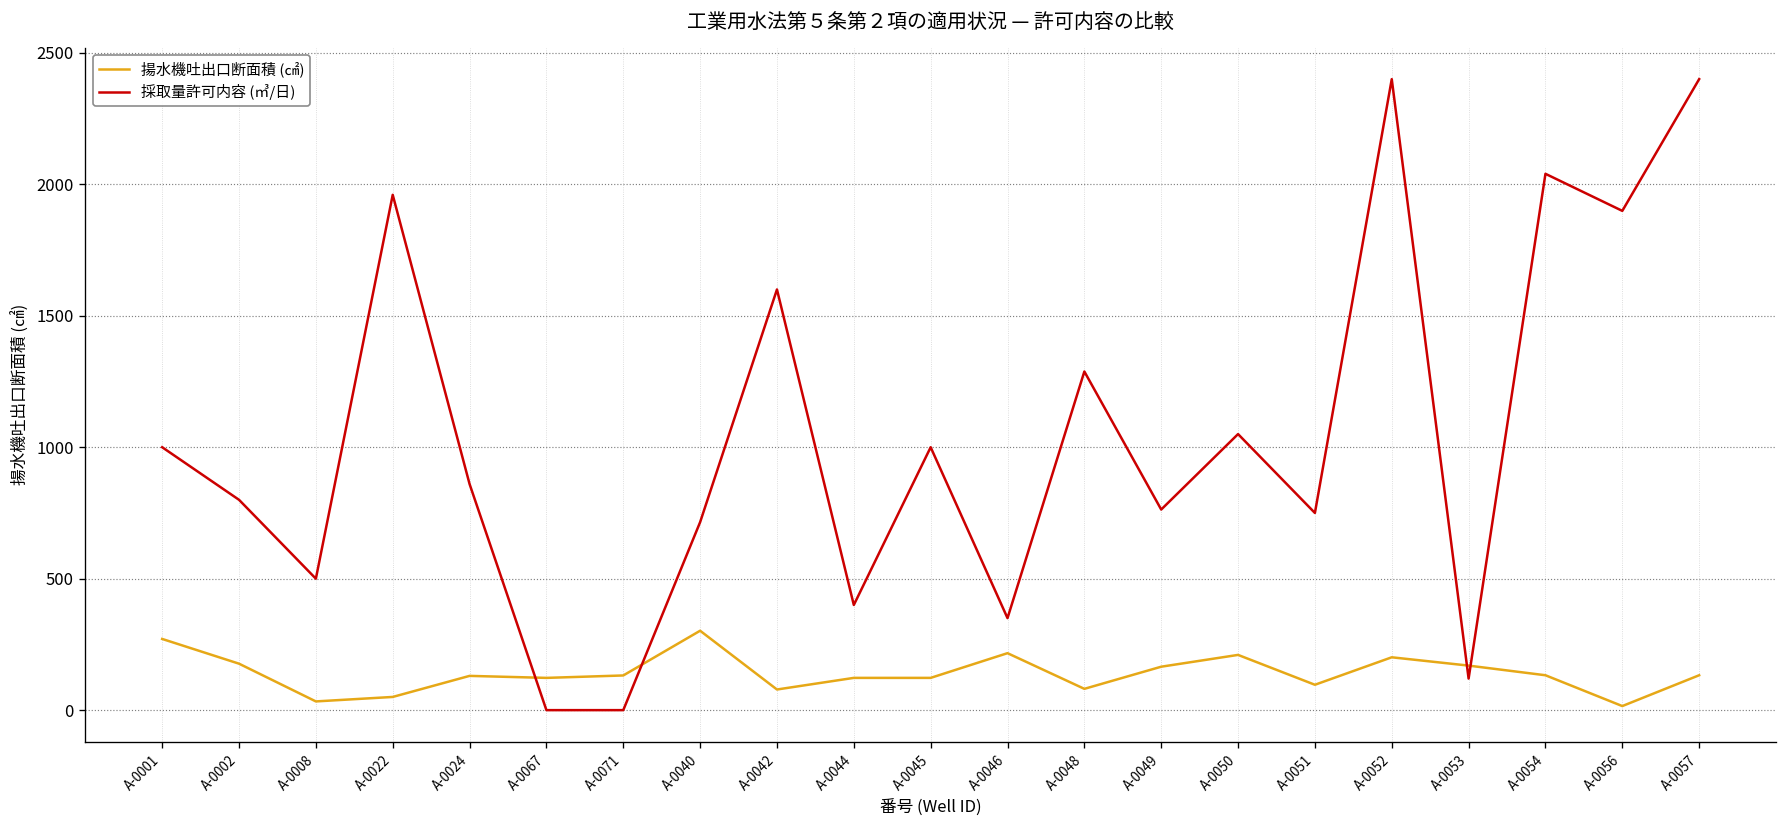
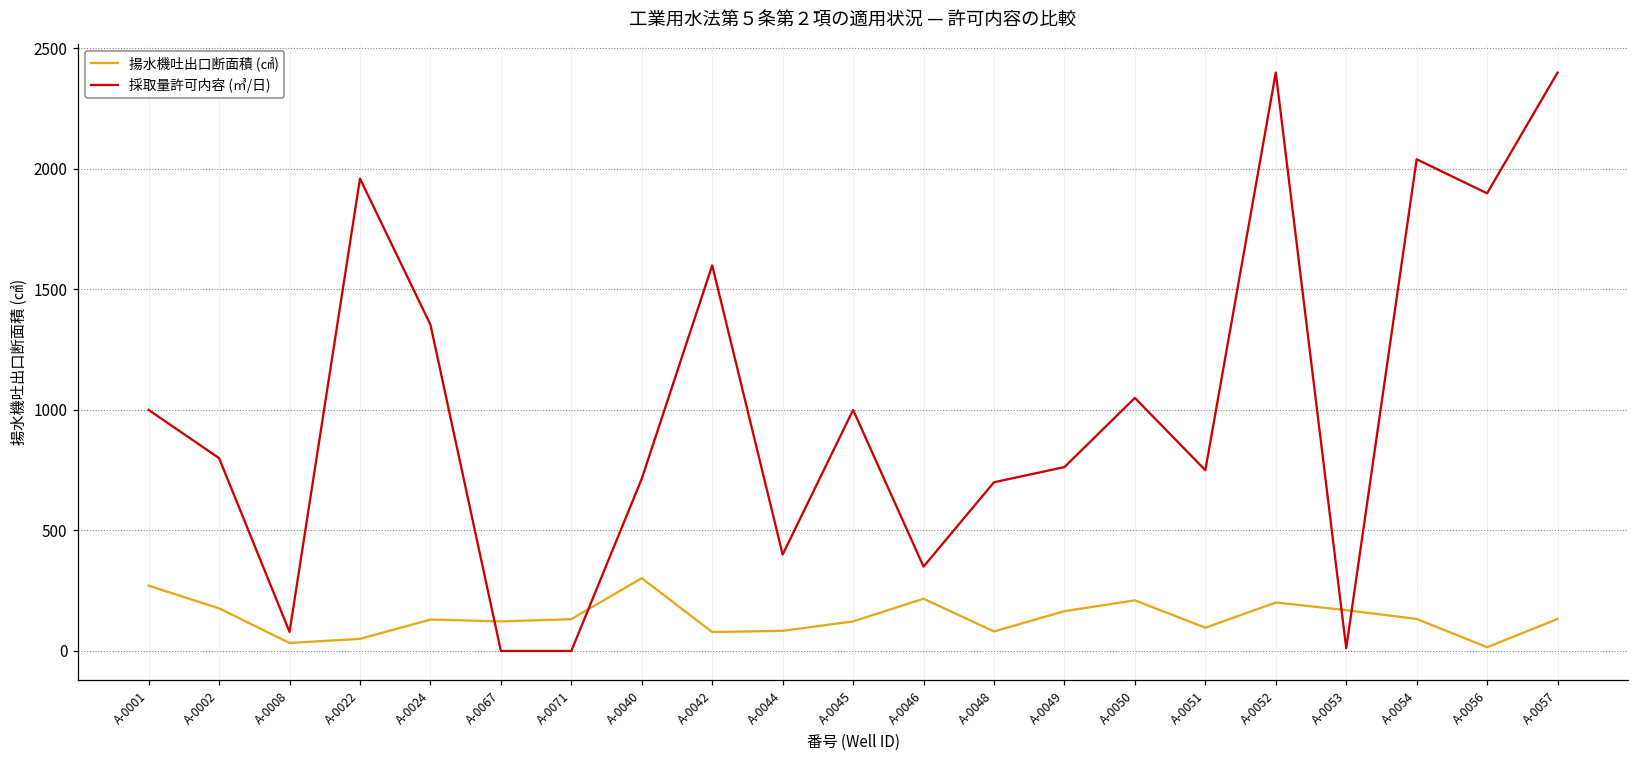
採取量許可内容 (㎥/日), A-0008: 500 -> 80
採取量許可内容 (㎥/日), A-0024: 860 -> 1350
揚水機吐出口断面積 (㎠), A-0044: 120 -> 80
採取量許可内容 (㎥/日), A-0048: 1290 -> 700
採取量許可内容 (㎥/日), A-0053: 120 -> 10
